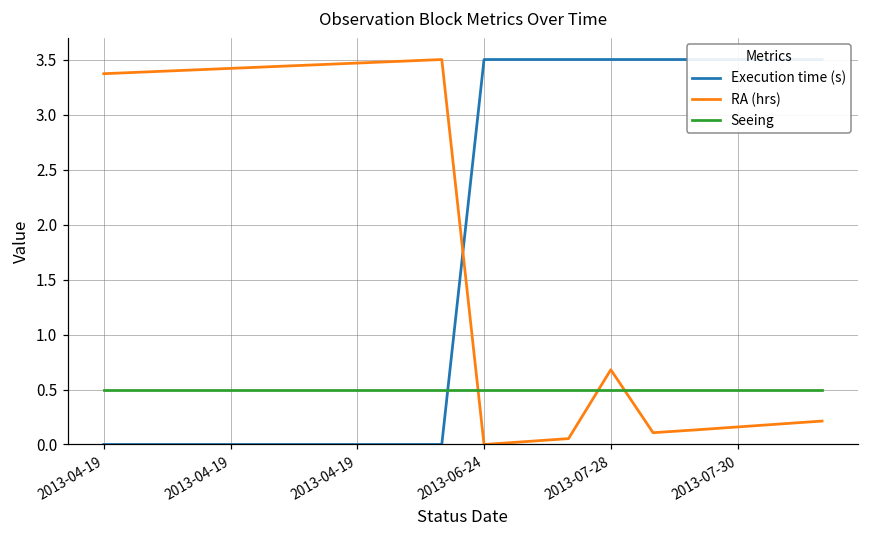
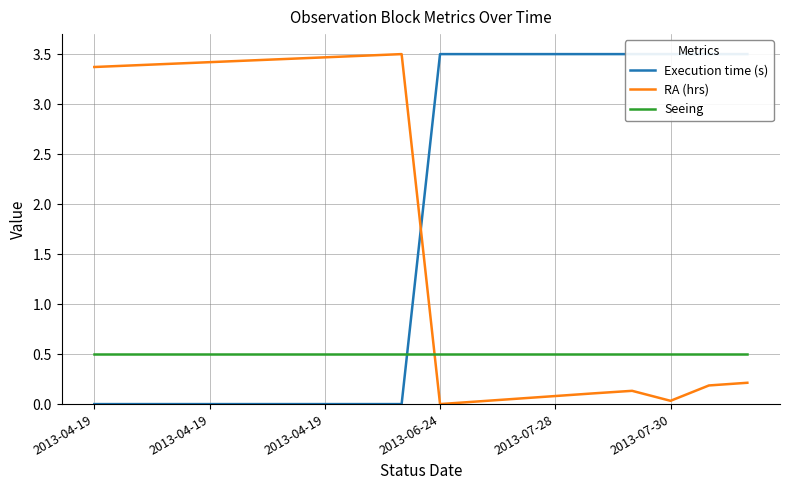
RA (hrs), 2013-07-28: 0.7 -> 0.1
RA (hrs), 2013-07-30: 0.2 -> 0.0
